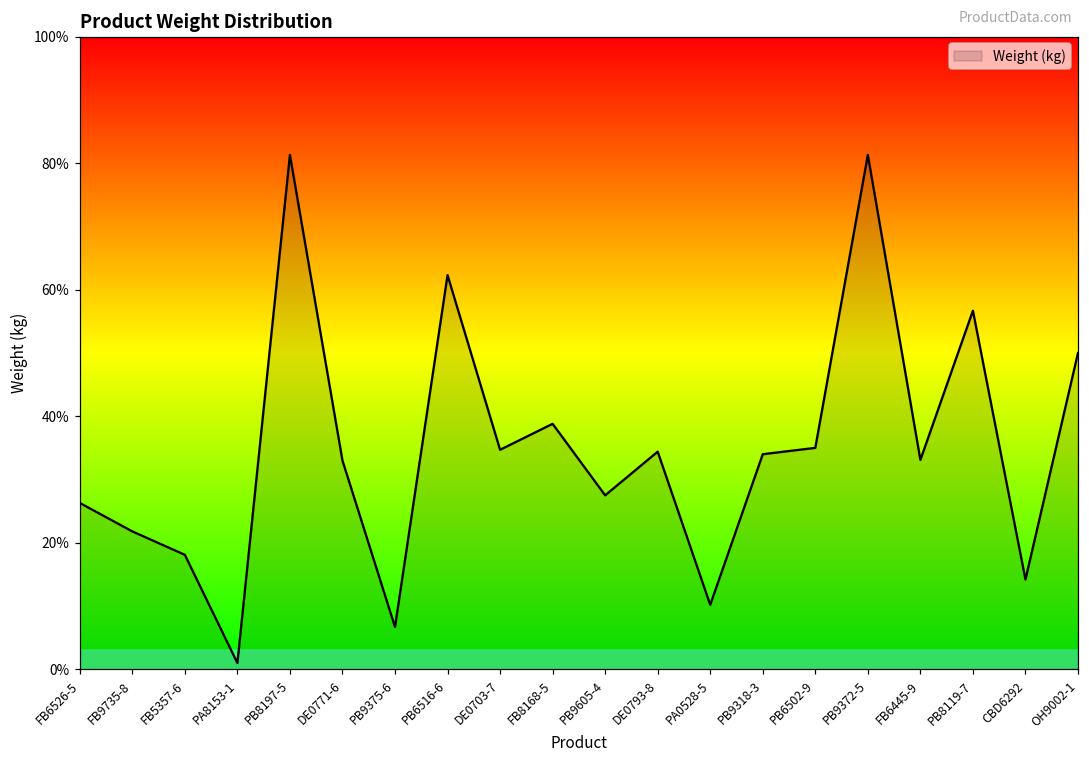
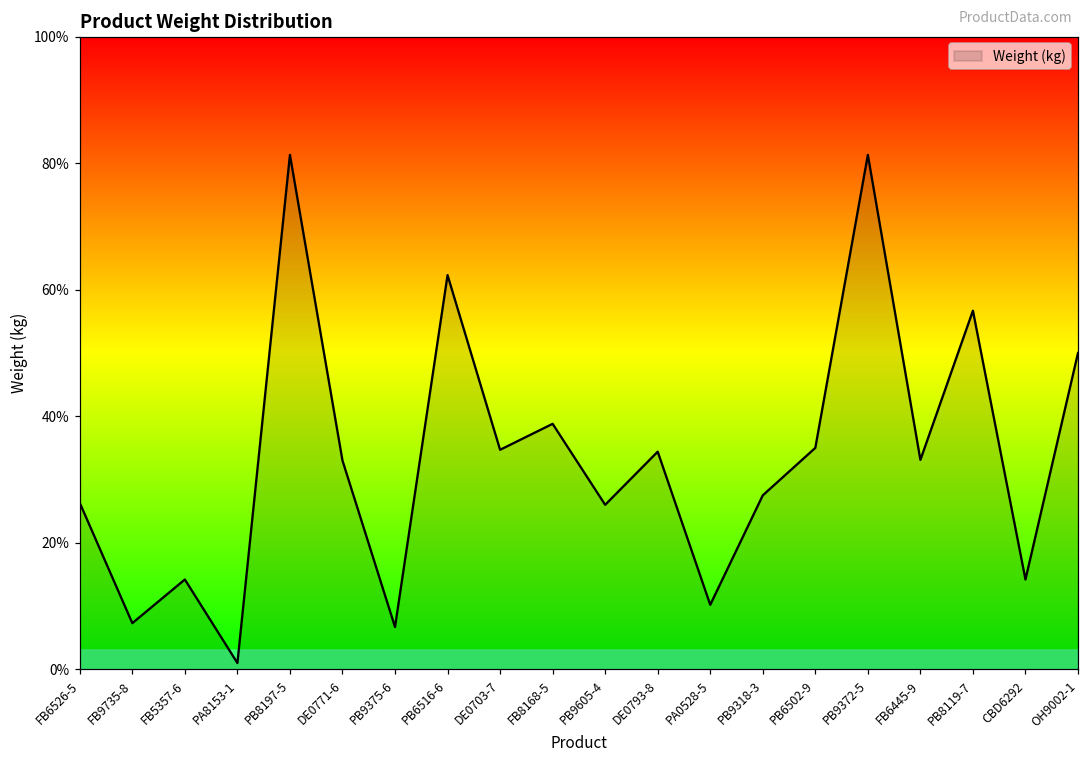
FB9735-8: 22% -> 7%
FB5357-6: 18% -> 14%
PB9605-4: 28% -> 26%
PB9318-3: 34% -> 28%
